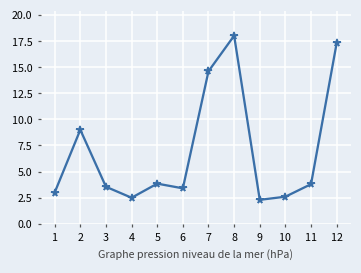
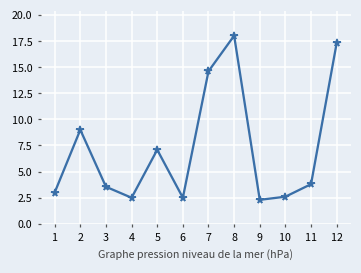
5: 4 -> 7
6: 3.4 -> 2.5
